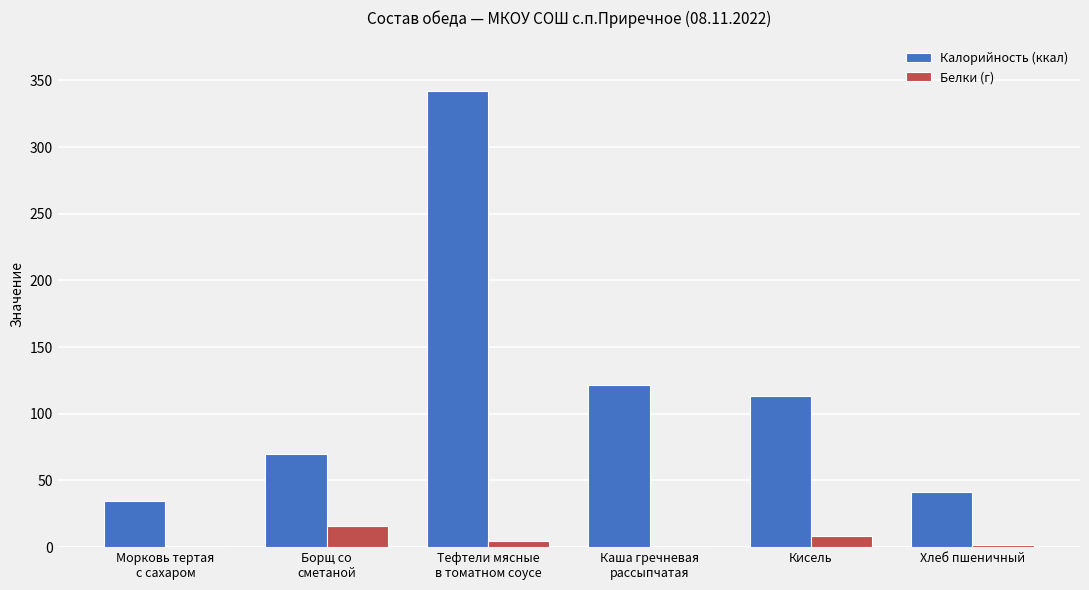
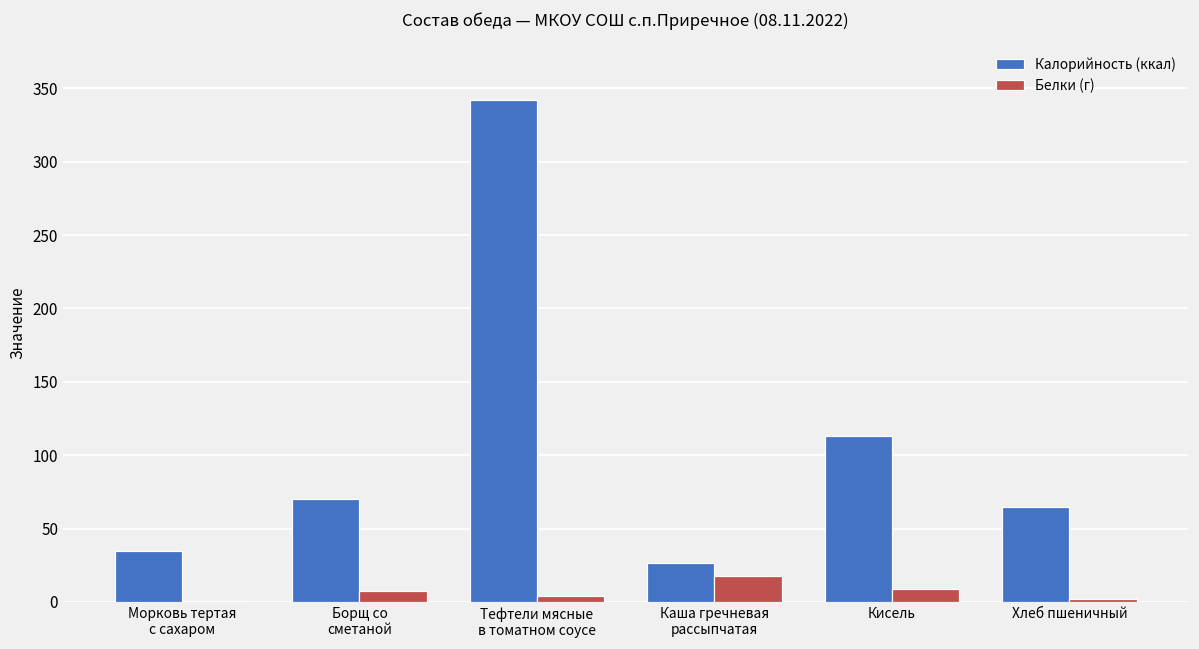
Белки (г), Борщ со сметаной: 16 -> 7
Калорийность (ккал), Каша гречневая рассыпчатая: 121 -> 27
Белки (г), Каша гречневая рассыпчатая: 1 -> 18
Калорийность (ккал), Хлеб пшеничный: 41 -> 64
